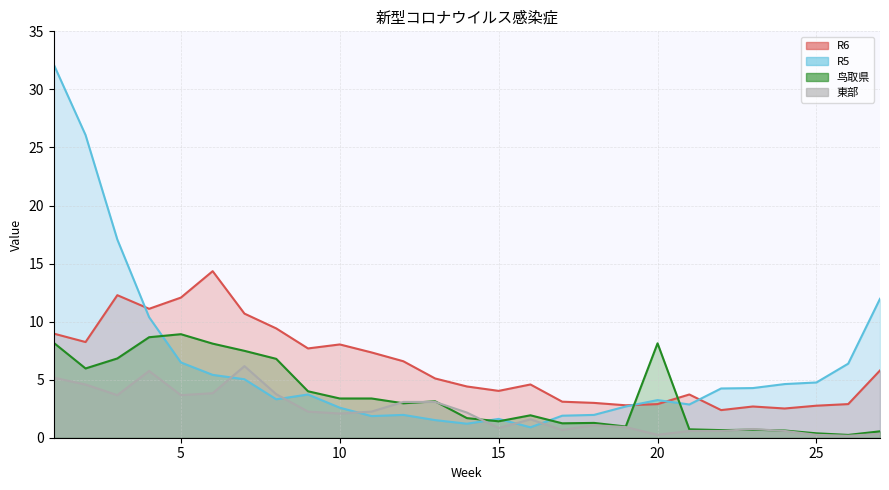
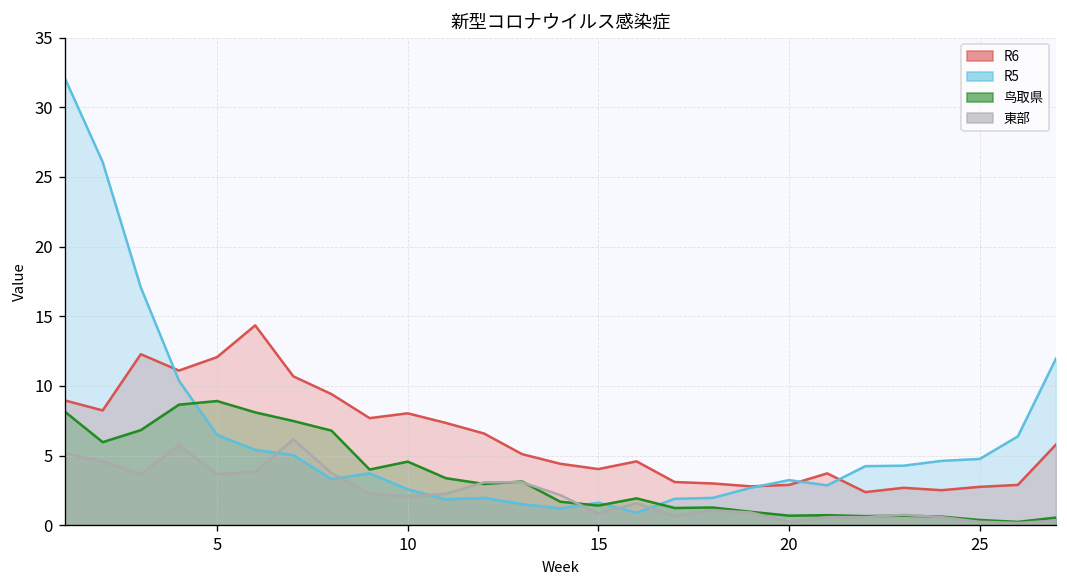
鸟取県, 10: 3.4 -> 4.6
鸟取県, 20: 8.1 -> 0.7
